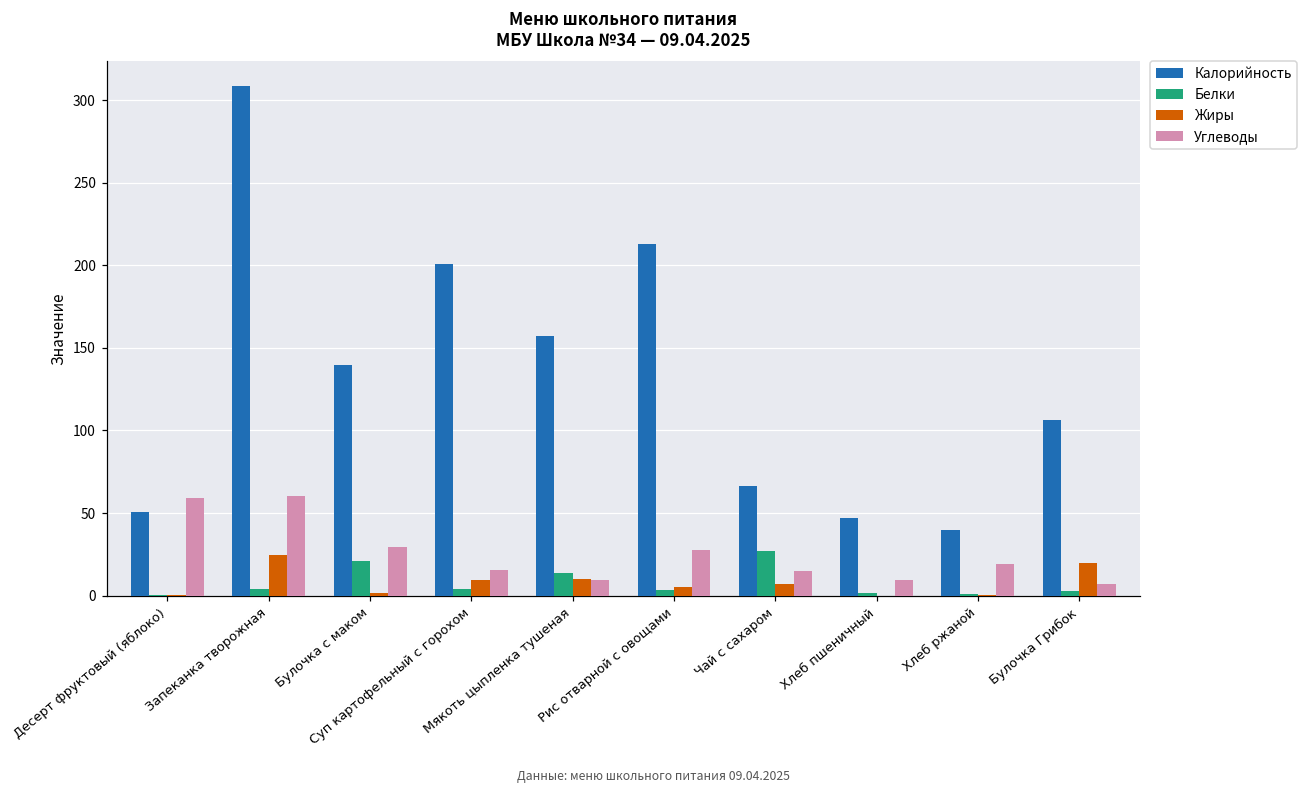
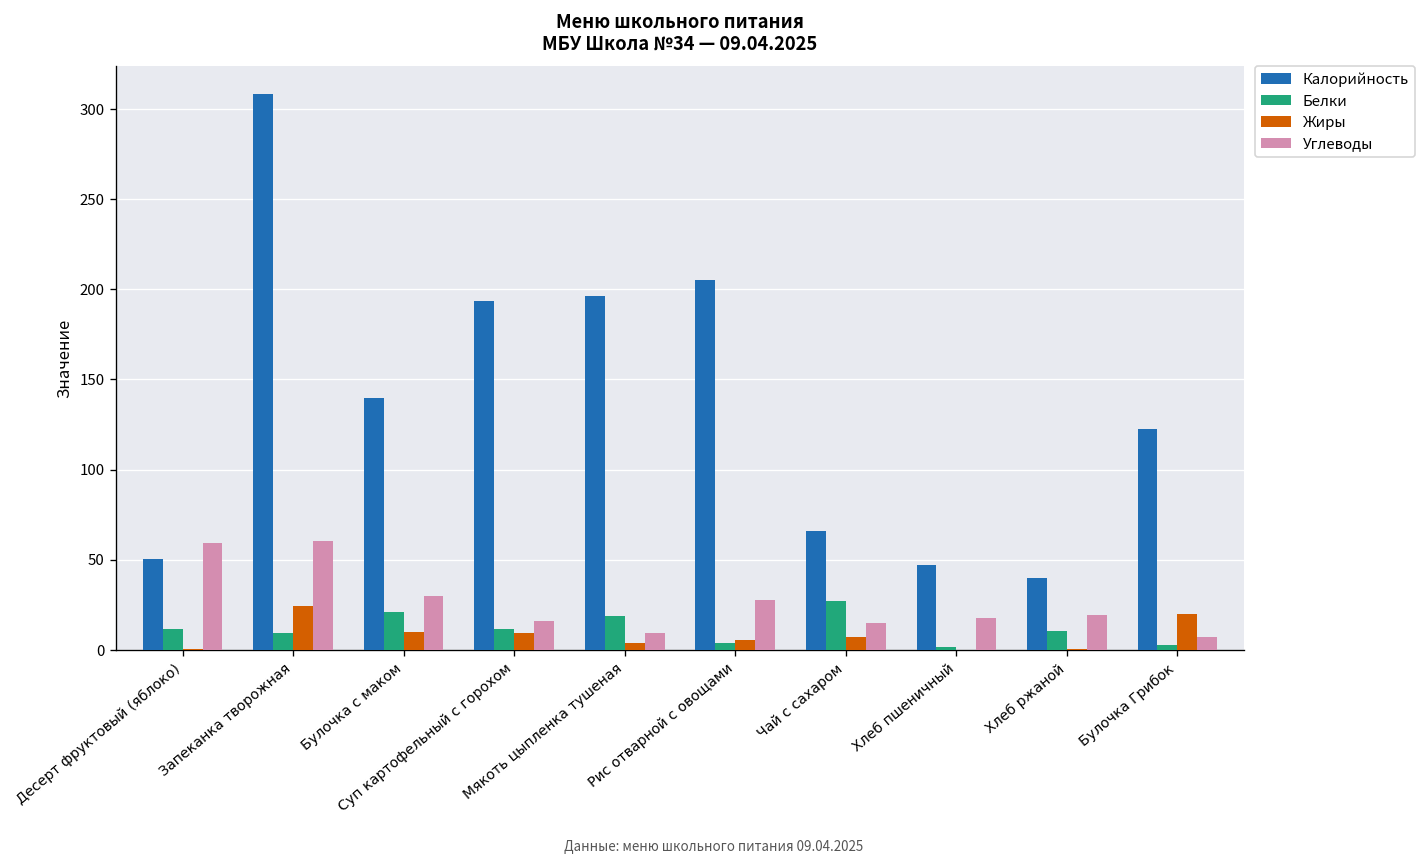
Белки, Десерт фруктовый (яблоко): 0 -> 12
Белки, Запеканка творожная: 4 -> 10
Жиры, Булочка с маком: 2 -> 10
Калорийность, Суп картофельный с горохом: 201 -> 194
Белки, Суп картофельный с горохом: 4 -> 11
Калорийность, Мякоть цыпленка тушеная: 157 -> 196
Белки, Мякоть цыпленка тушеная: 14 -> 19
Жиры, Мякоть цыпленка тушеная: 10 -> 4
Калорийность, Рис отварной с овощами: 213 -> 205
Углеводы, Хлеб пшеничный: 10 -> 18
Белки, Хлеб ржаной: 1 -> 10
Калорийность, Булочка Грибок: 107 -> 123
